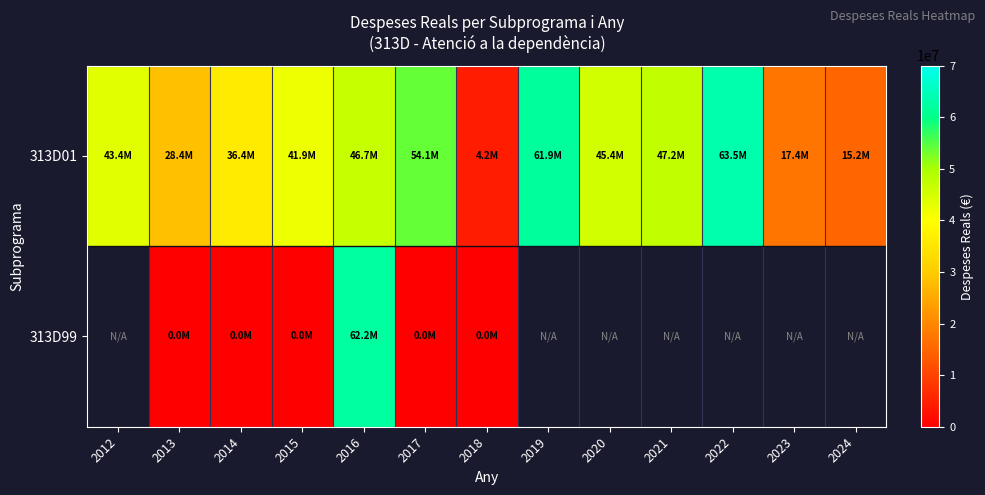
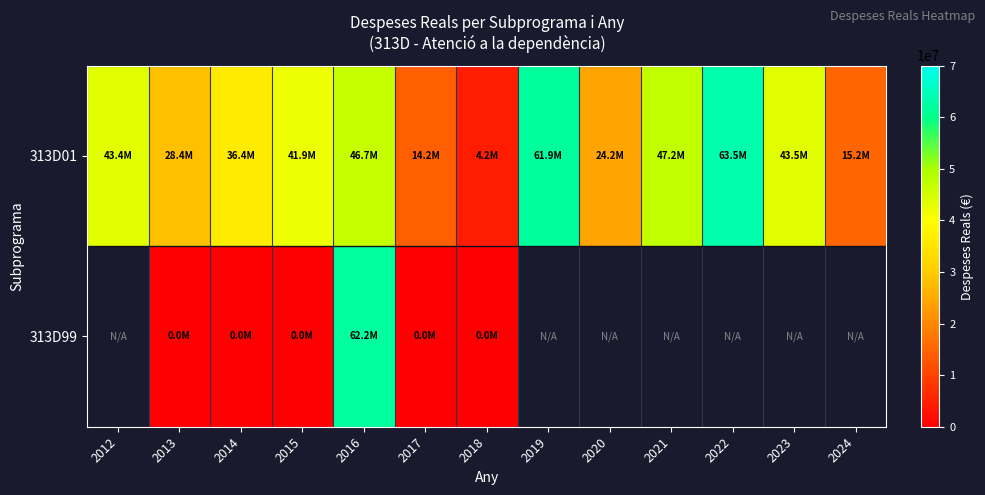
313D01, 2017: 54.1M -> 14.2M
313D01, 2020: 45.4M -> 24.2M
313D01, 2023: 17.4M -> 43.5M
